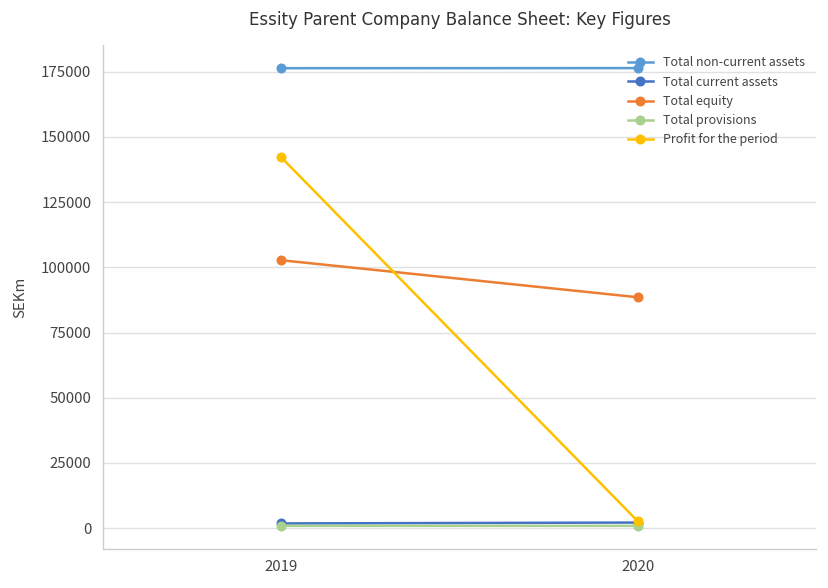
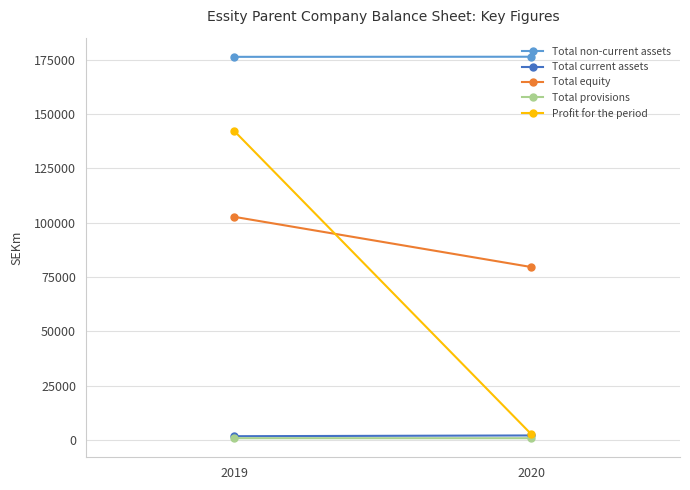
Total equity, 2020: 89000 -> 80000
